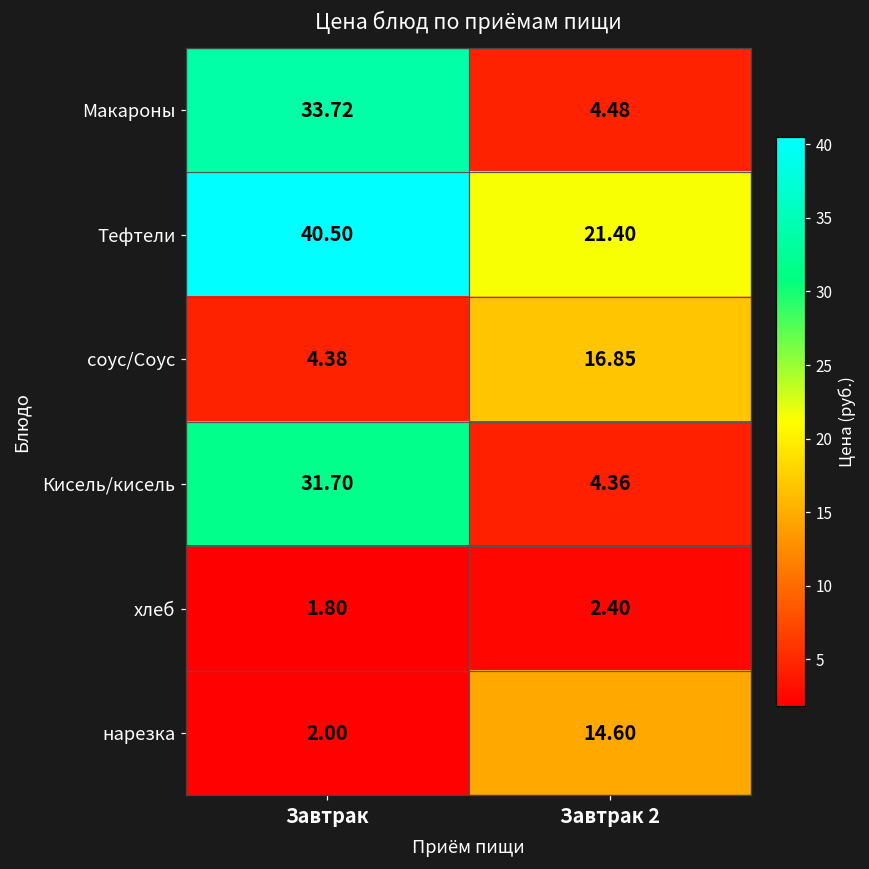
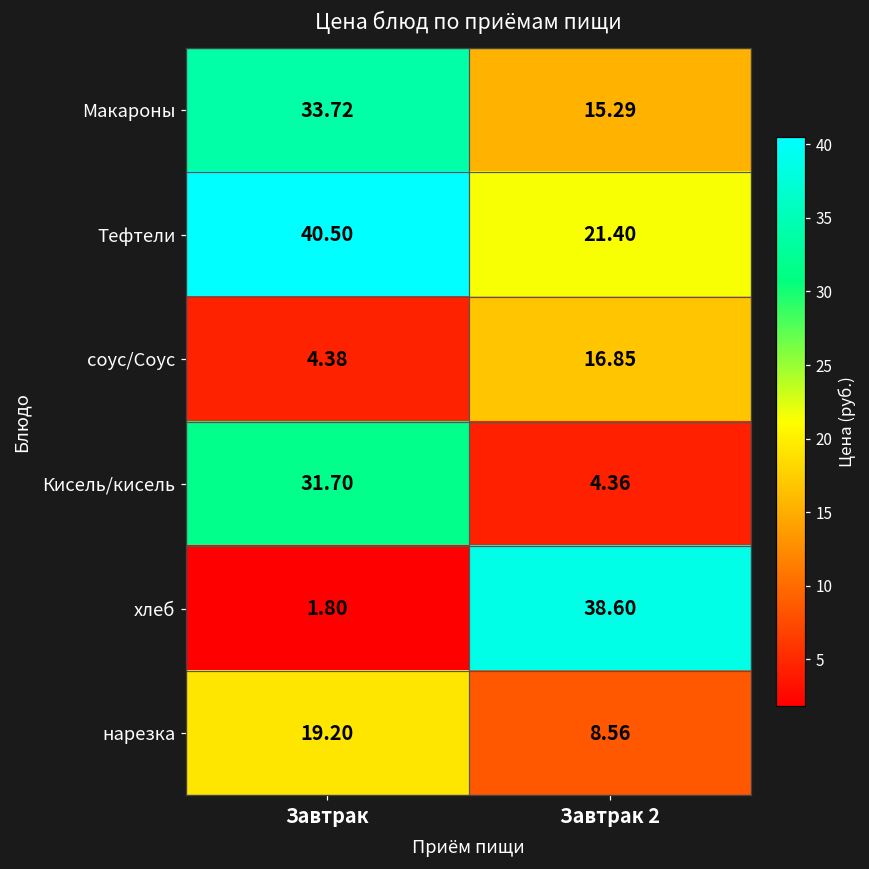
Макароны, Завтрак 2: 4.48 -> 15.29
хлеб, Завтрак 2: 2.40 -> 38.60
нарезка, Завтрак: 2.00 -> 19.20
нарезка, Завтрак 2: 14.60 -> 8.56
